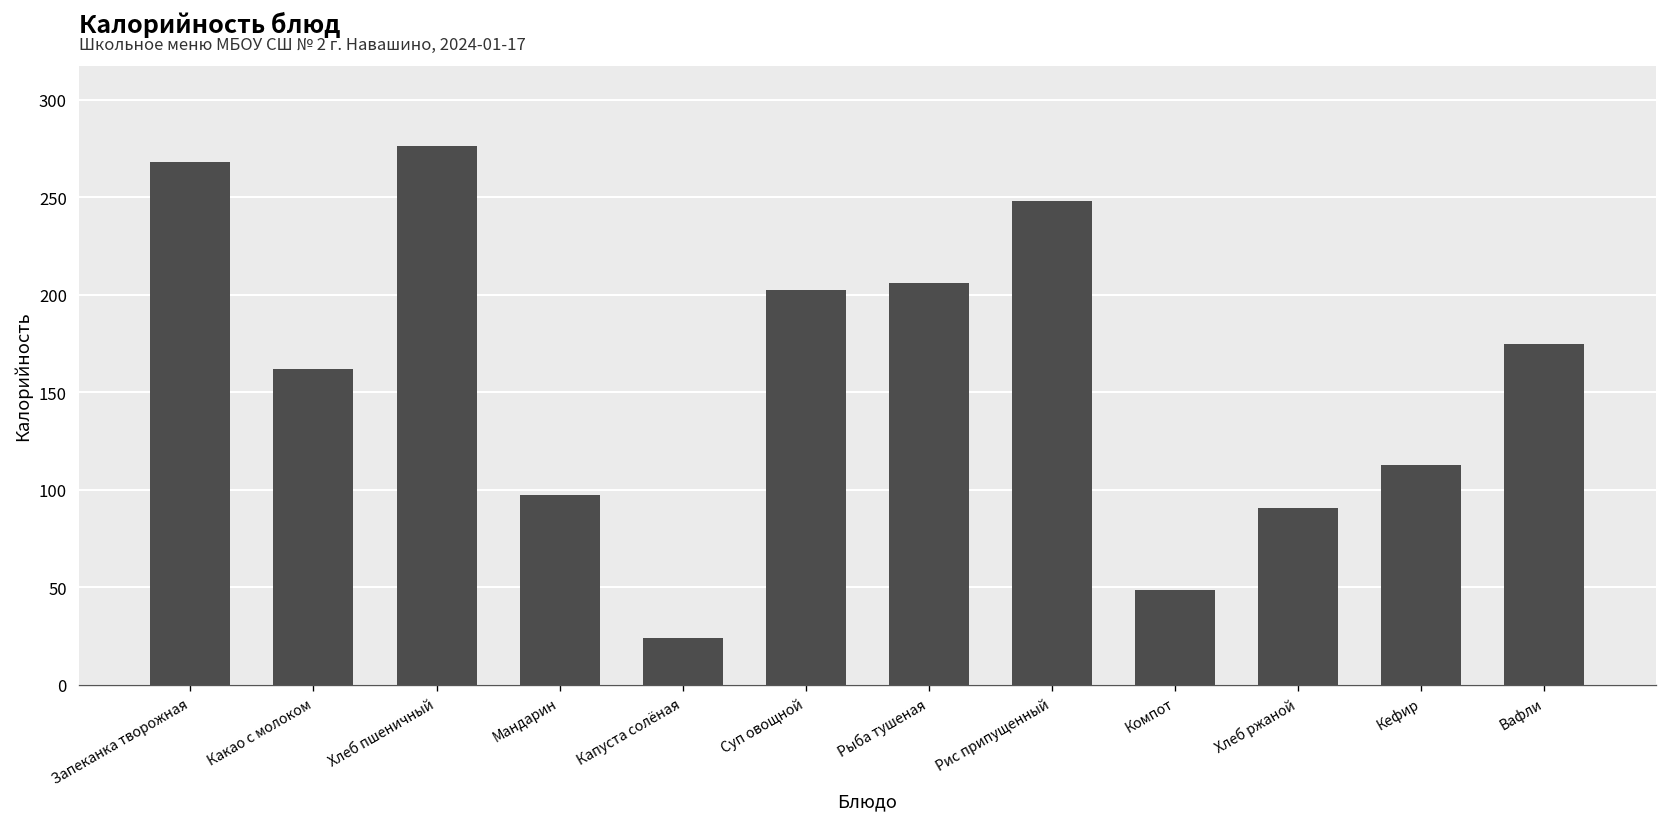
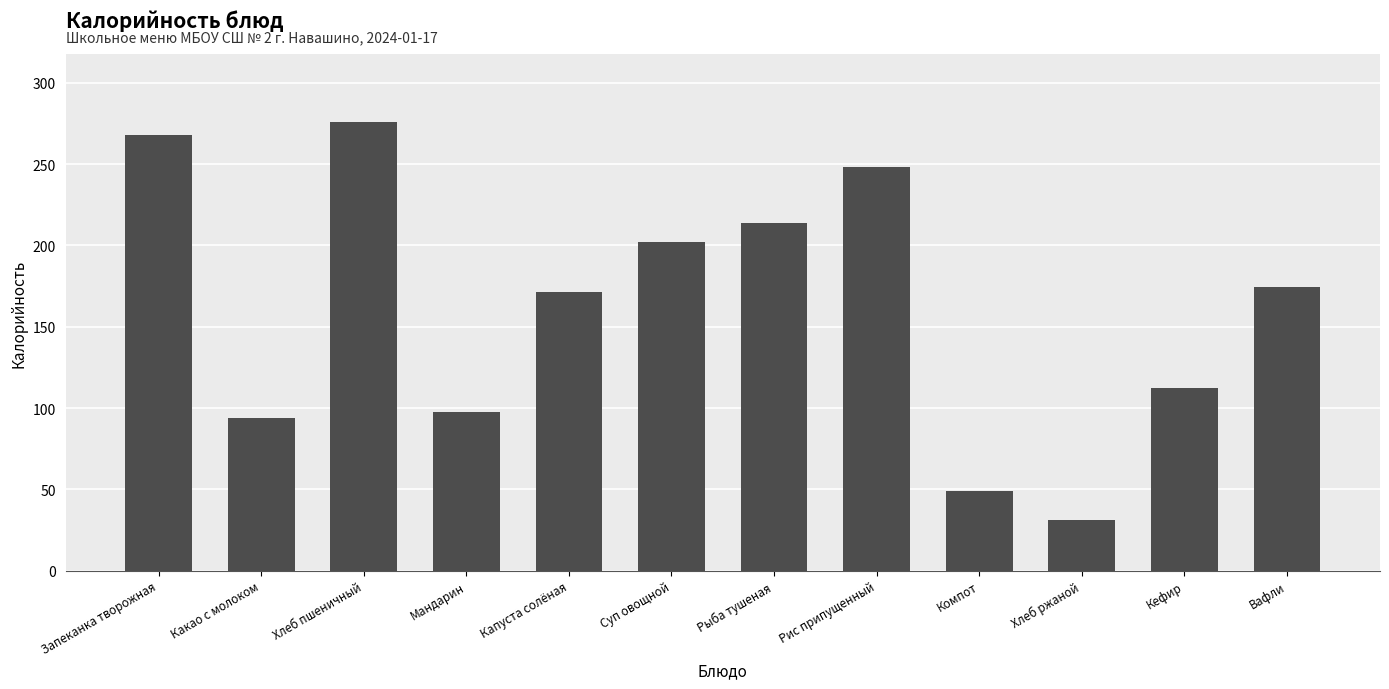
Какао с молоком: 162 -> 94
Капуста солёная: 24 -> 172
Рыба тушеная: 206 -> 214
Хлеб ржаной: 91 -> 31
